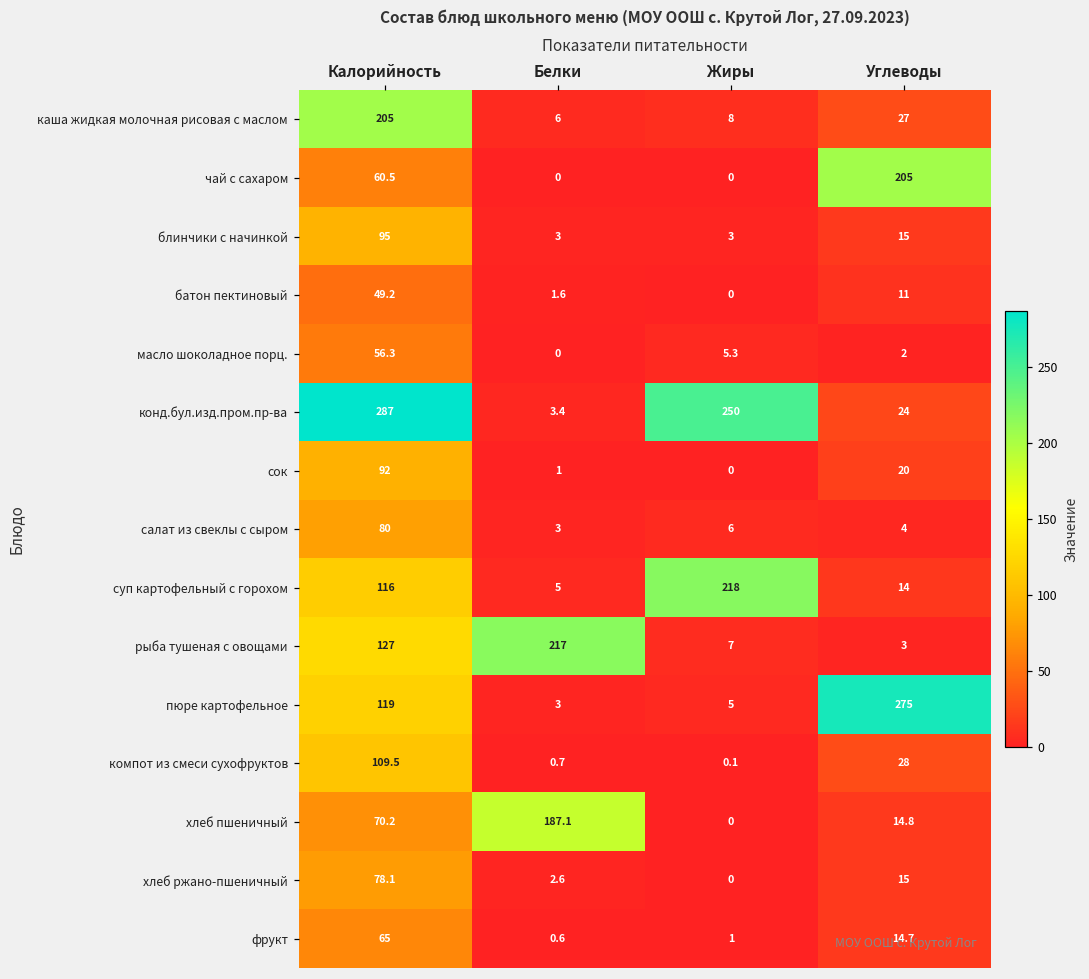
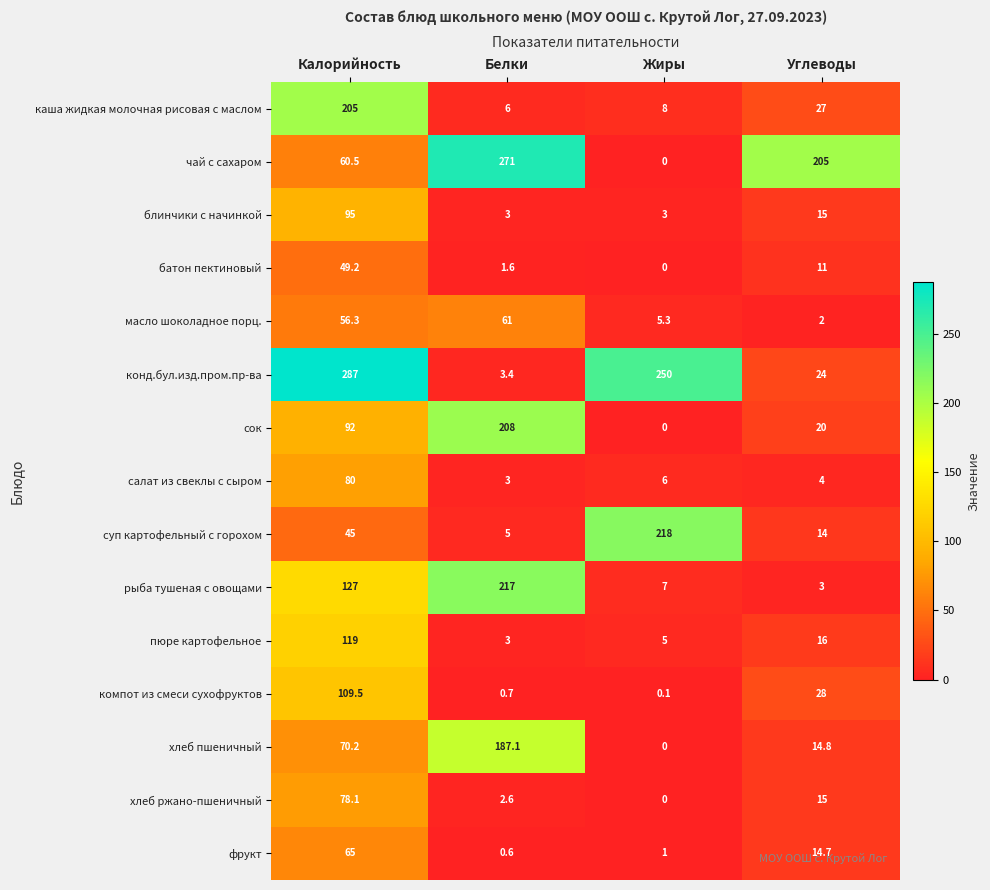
чай с сахаром, Белки: 0 -> 271
масло шоколадное порц., Белки: 0 -> 61
сок, Белки: 1 -> 208
суп картофельный с горохом, Калорийность: 116 -> 45
пюре картофельное, Углеводы: 275 -> 16
